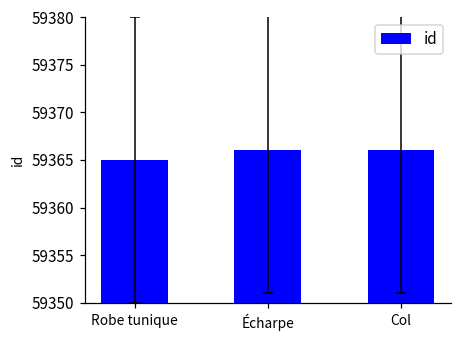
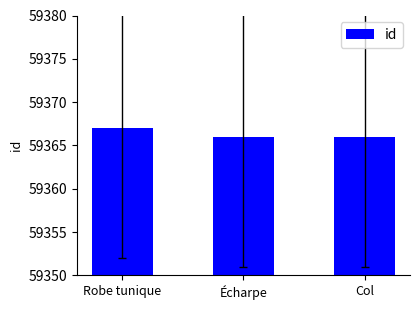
id, Robe tunique: 59365 -> 59367
